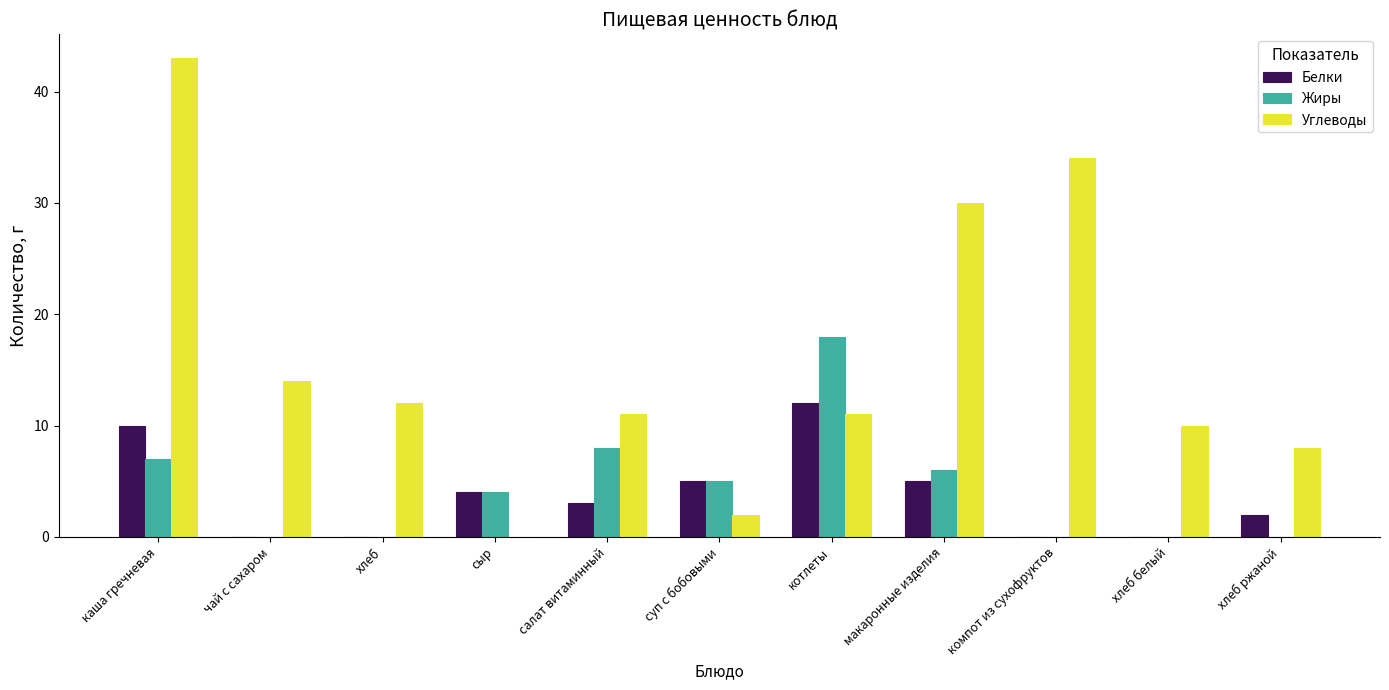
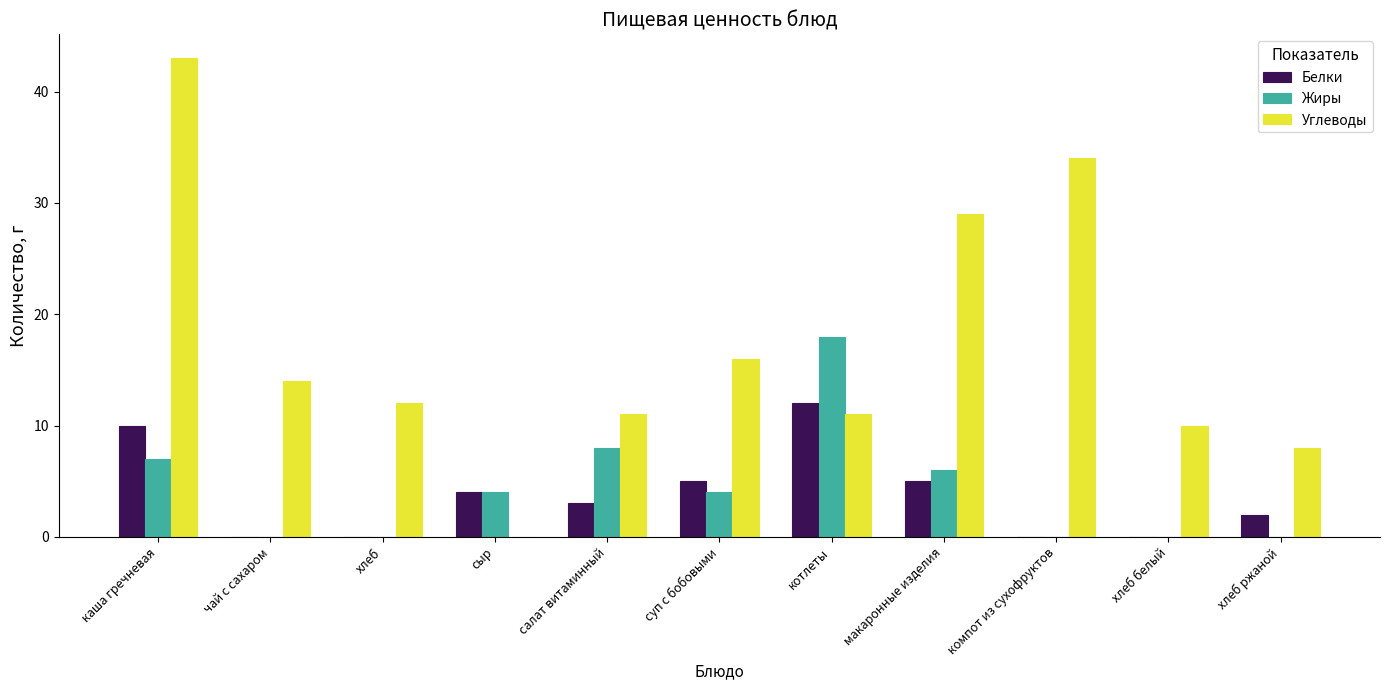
Жиры, суп с бобовыми: 5 -> 4
Углеводы, суп с бобовыми: 2 -> 16
Углеводы, макаронные изделия: 30 -> 29
